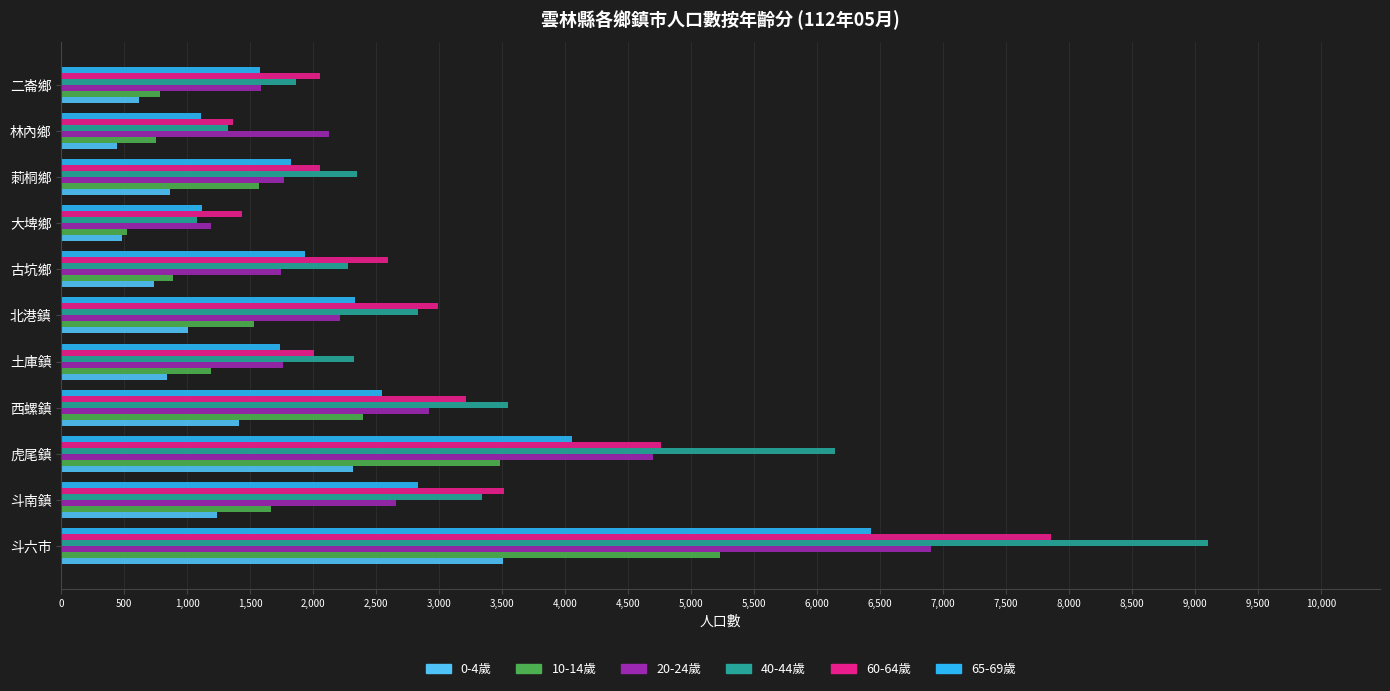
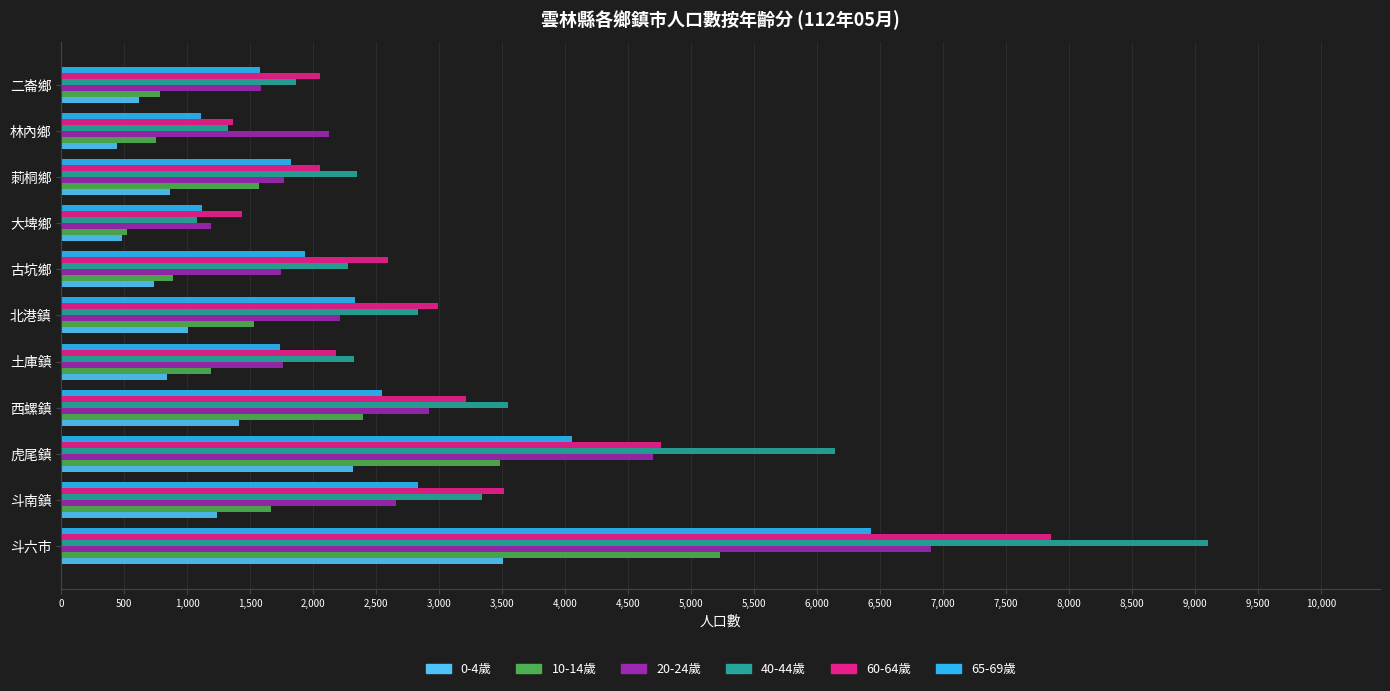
60-64歲, 土庫鎮: 2,000 -> 2,180
